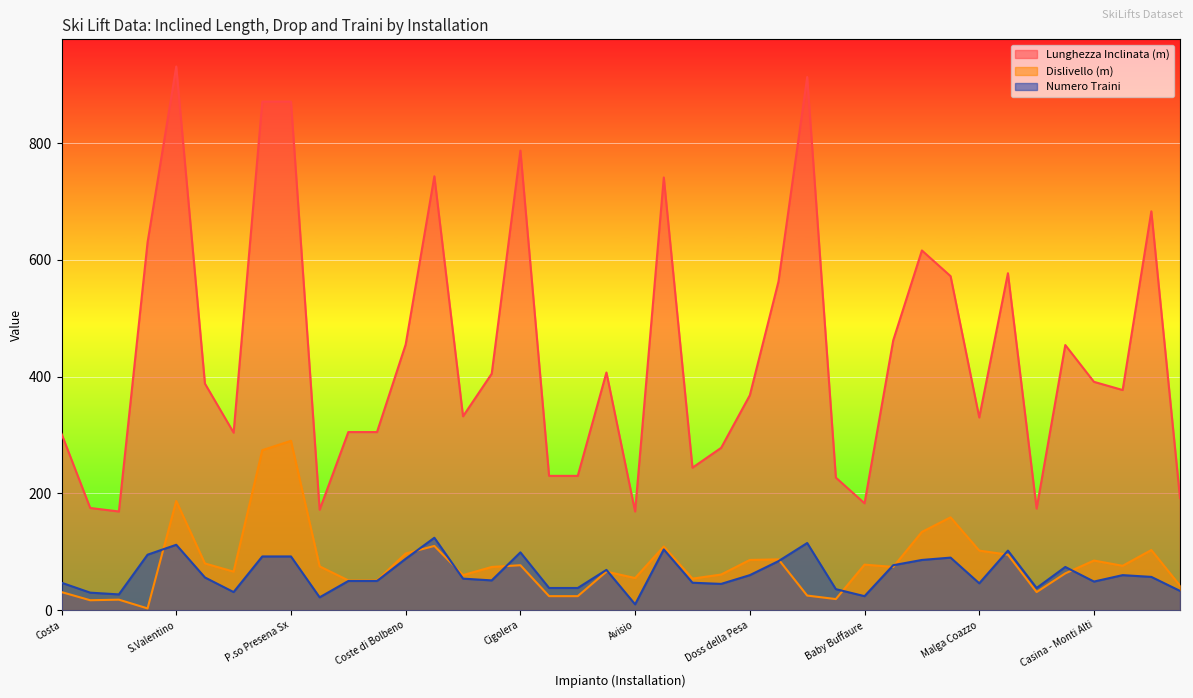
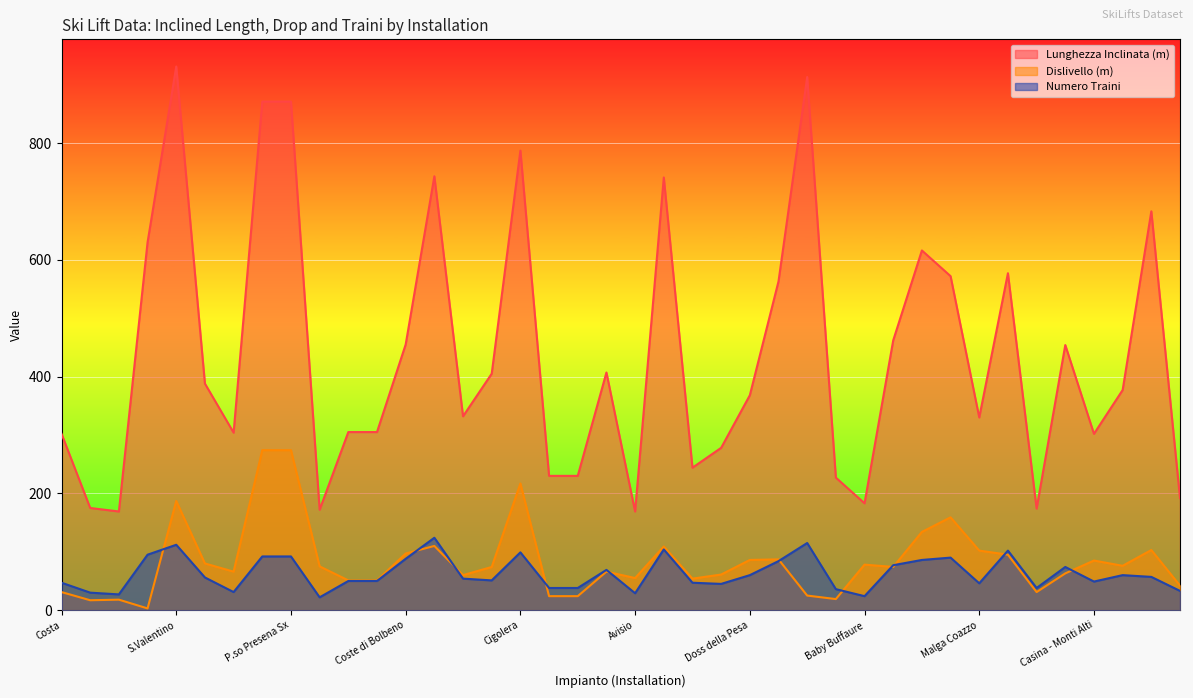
Dislivello (m), P.so Presena Sx: 290 -> 270
Dislivello (m), Cigolera: 80 -> 220
Numero Traini, Avisio: 10 -> 30
Lunghezza Inclinata (m), Casina - Monti Alti: 390 -> 300
